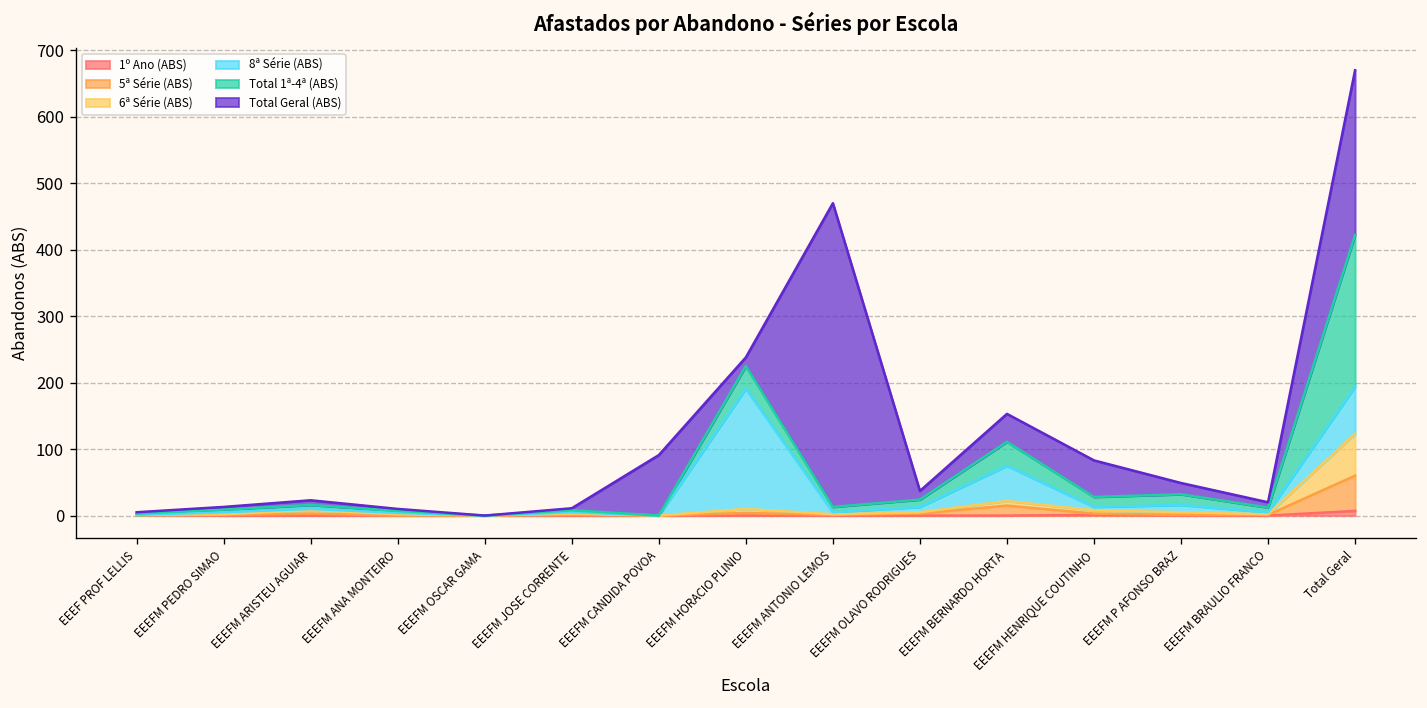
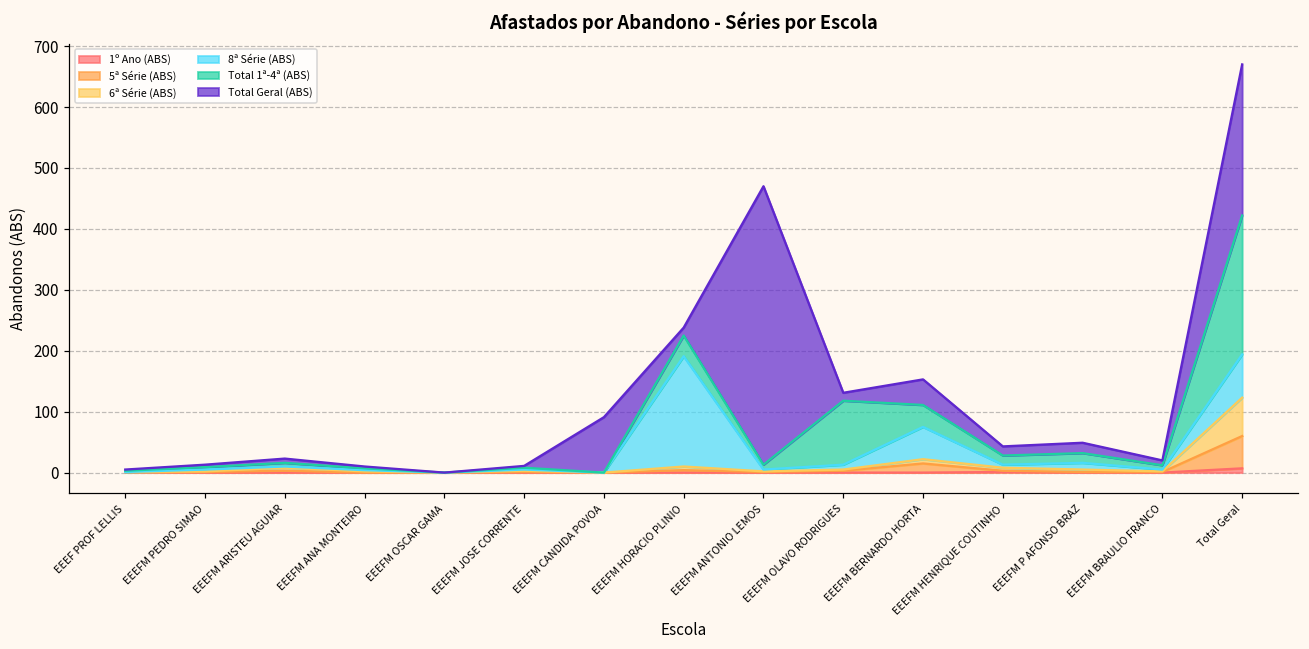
Total 1ª-4ª (ABS), EEEFM OLAVO RODRIGUES: 10 -> 110
Total Geral (ABS), EEEFM HENRIQUE COUTINHO: 60 -> 20
